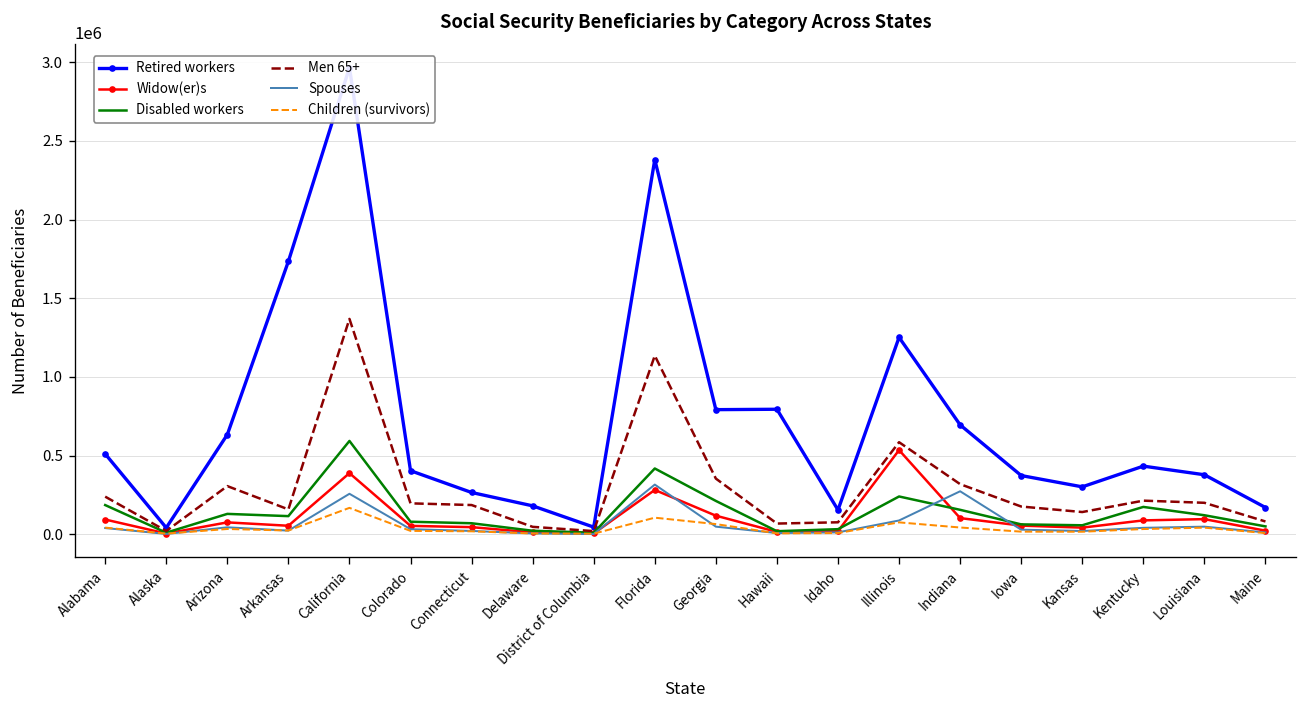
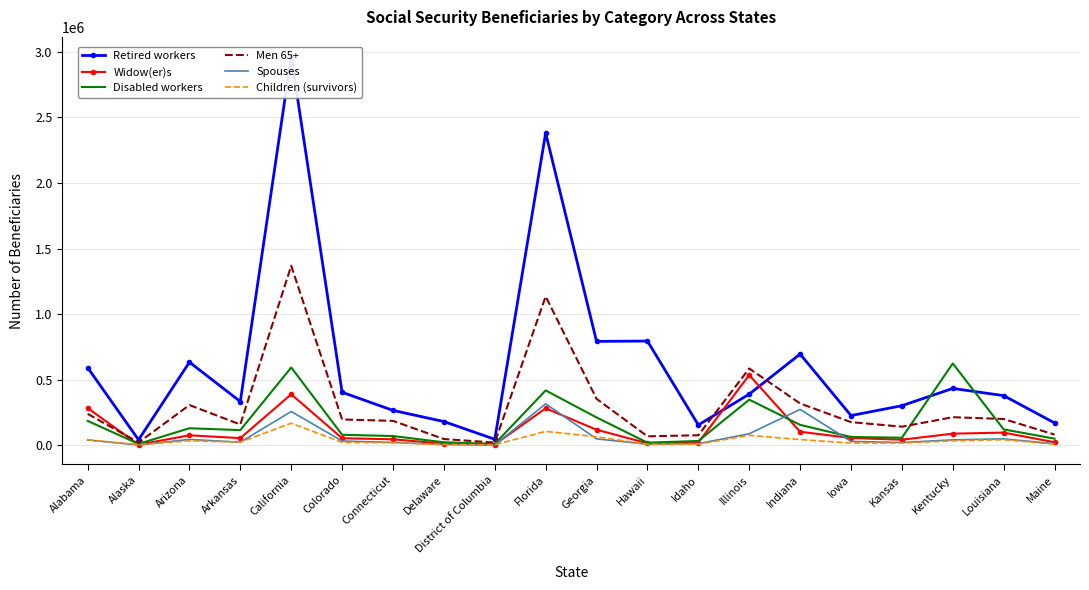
Retired workers, Alabama: 510000 -> 590000
Widow(er)s, Alabama: 90000 -> 280000
Retired workers, Arkansas: 1730000 -> 330000
Retired workers, Illinois: 1250000 -> 390000
Disabled workers, Illinois: 240000 -> 350000
Retired workers, Iowa: 370000 -> 230000
Disabled workers, Kentucky: 170000 -> 620000
